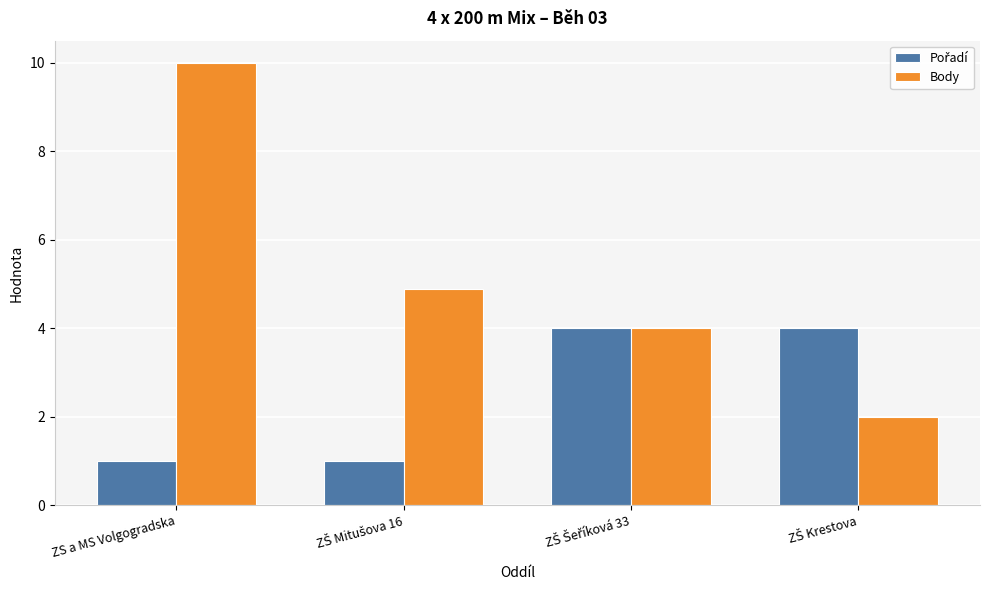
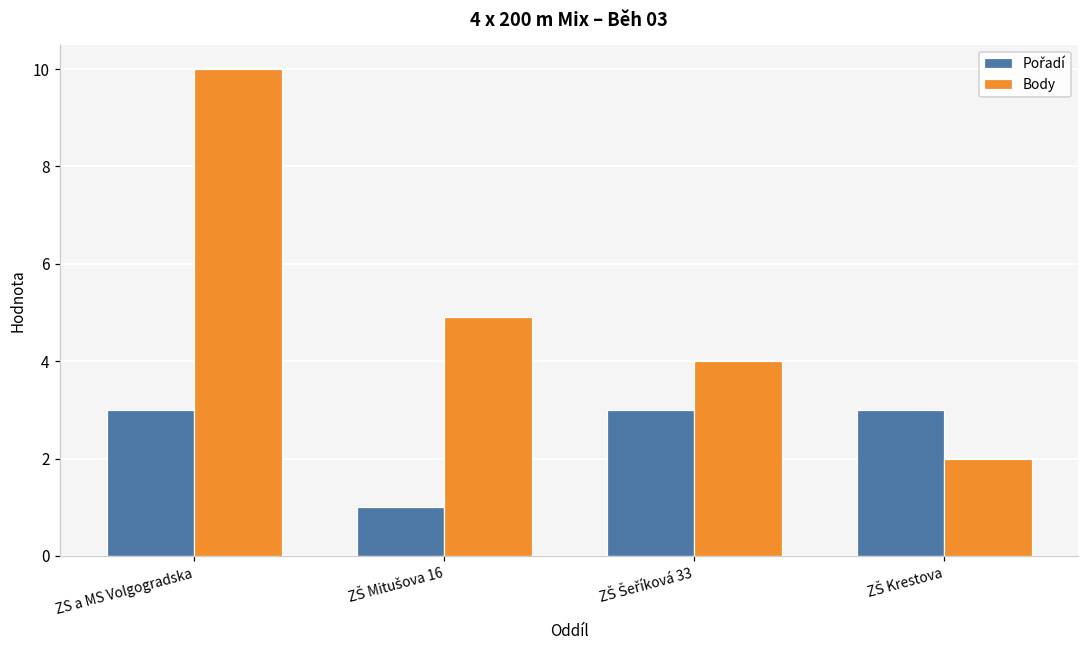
Pořadí, ZS a MS Volgogradska: 1 -> 3
Pořadí, ZŠ Šeříková 33: 4 -> 3
Pořadí, ZŠ Krestova: 4 -> 3
